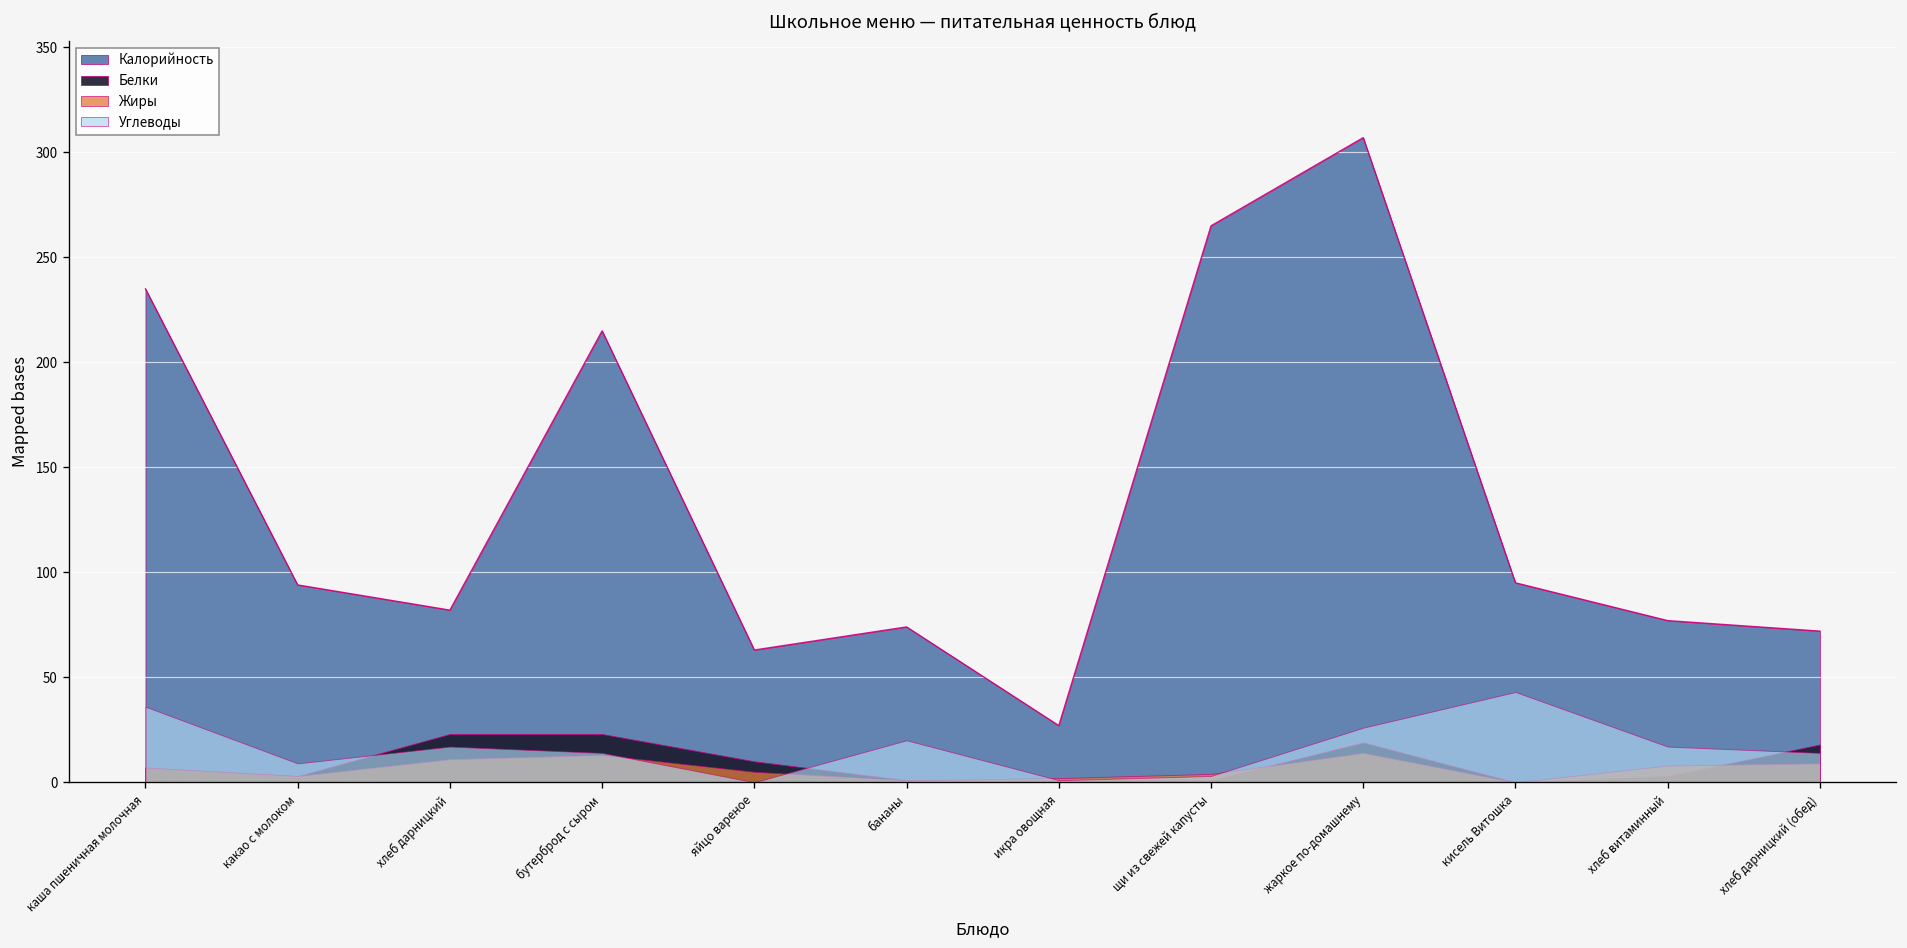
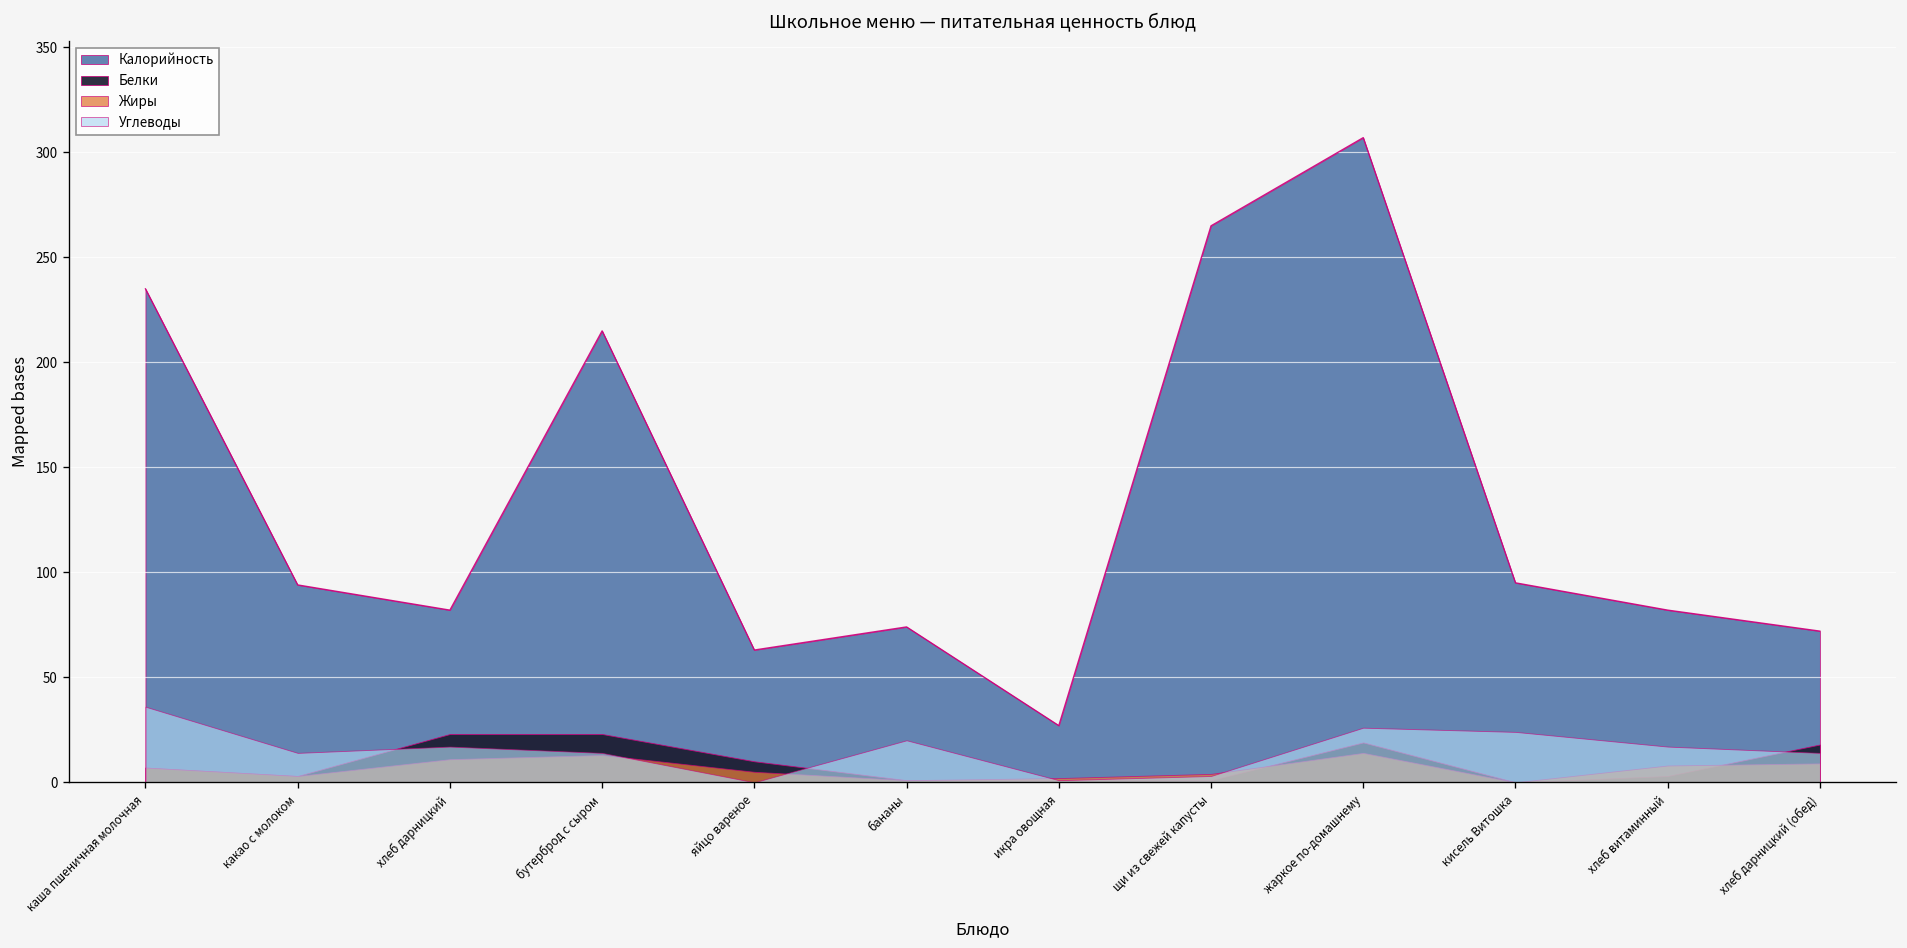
Углеводы, какао с молоком: 9 -> 14
Углеводы, кисель Витошка: 43 -> 24
Калорийность, хлеб витаминный: 77 -> 82
